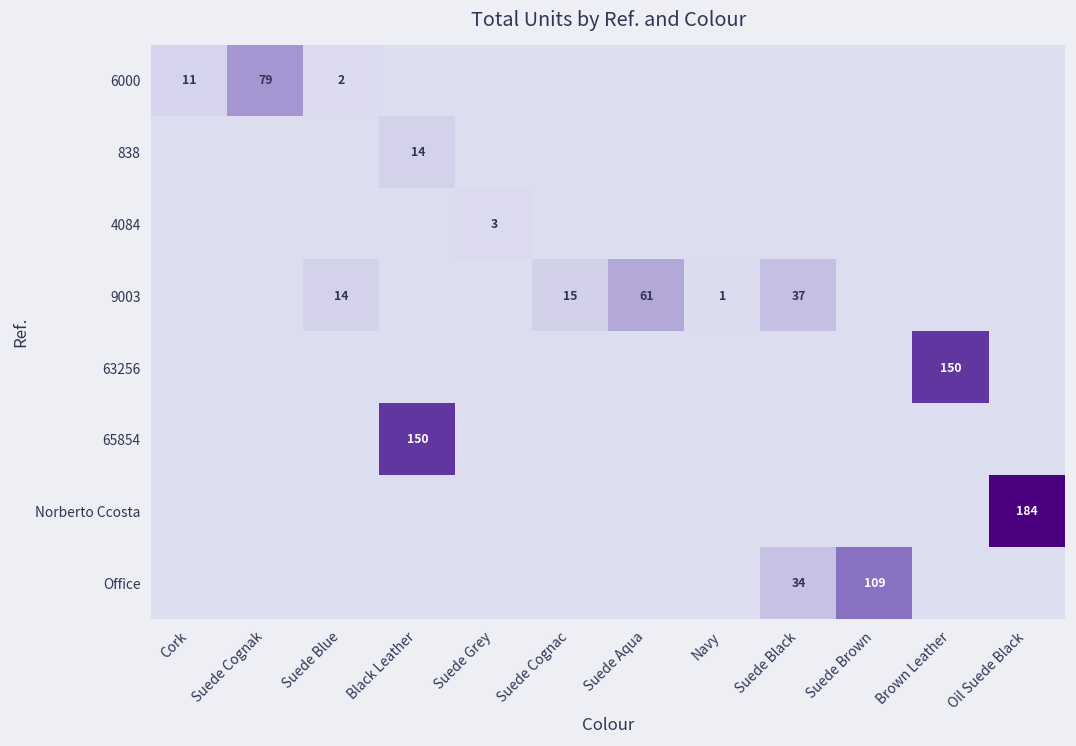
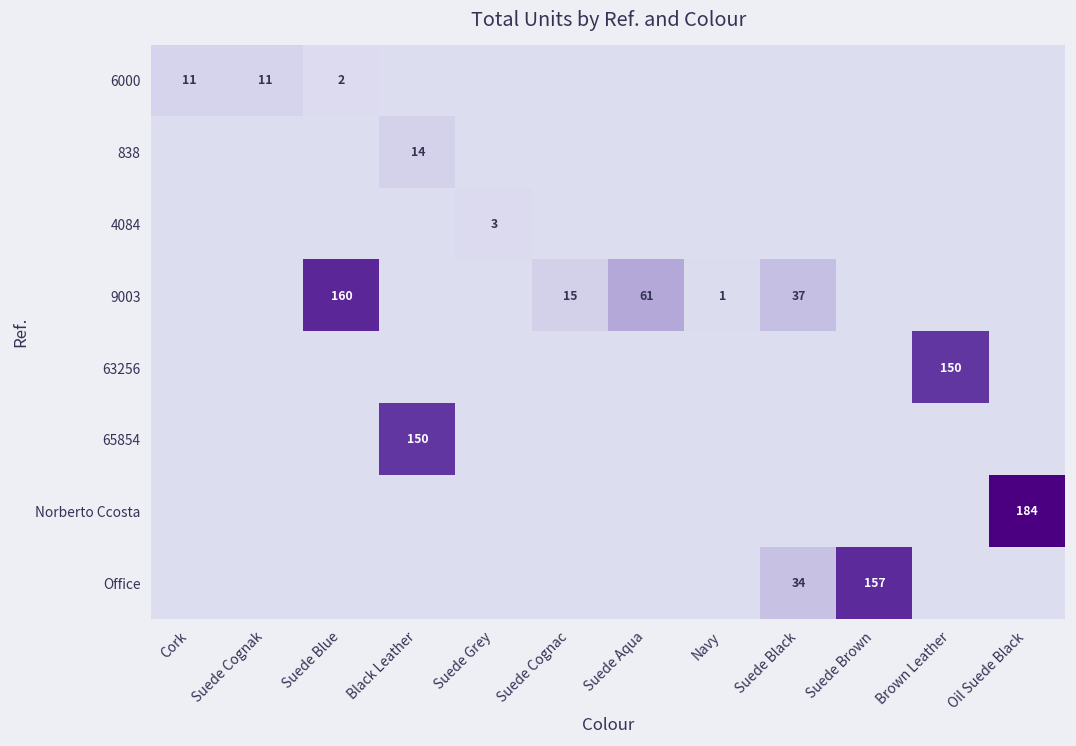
6000, Suede Cognak: 79 -> 11
9003, Suede Blue: 14 -> 160
Office, Suede Brown: 109 -> 157
